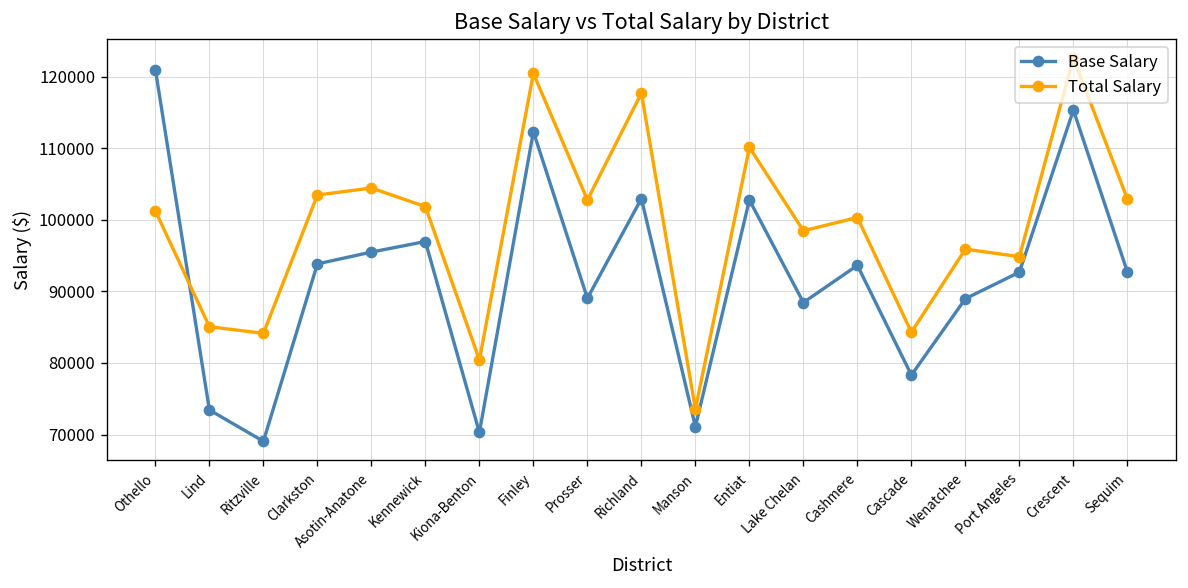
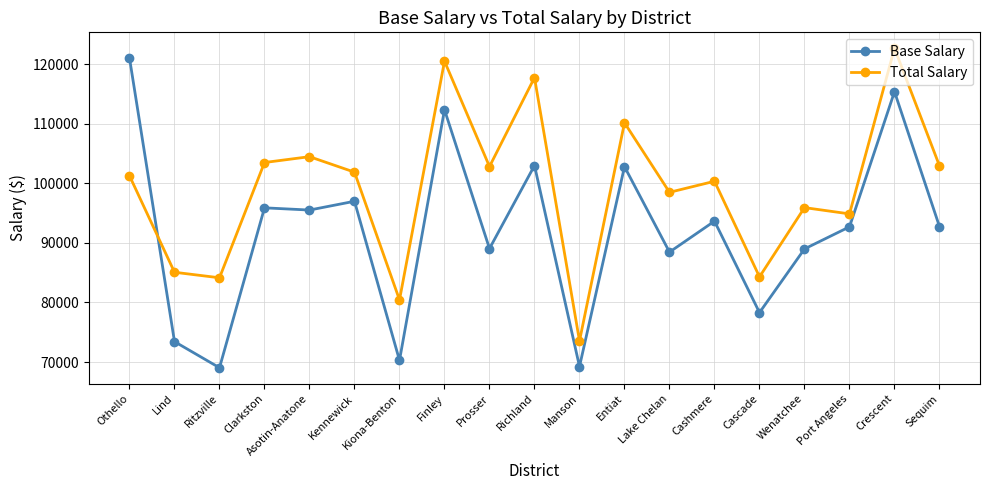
Base Salary, Clarkston: 94000 -> 96000
Base Salary, Manson: 71000 -> 69000
